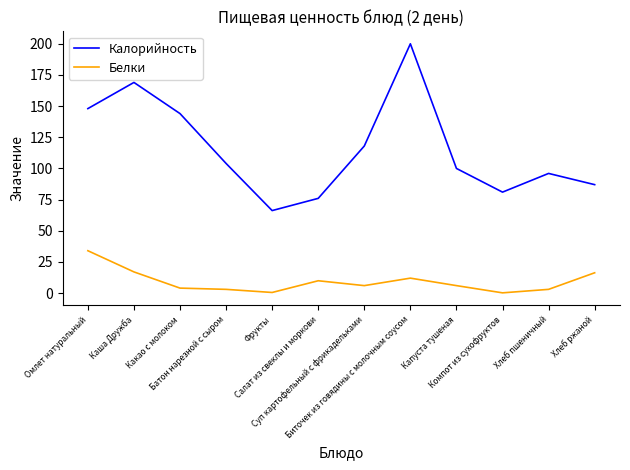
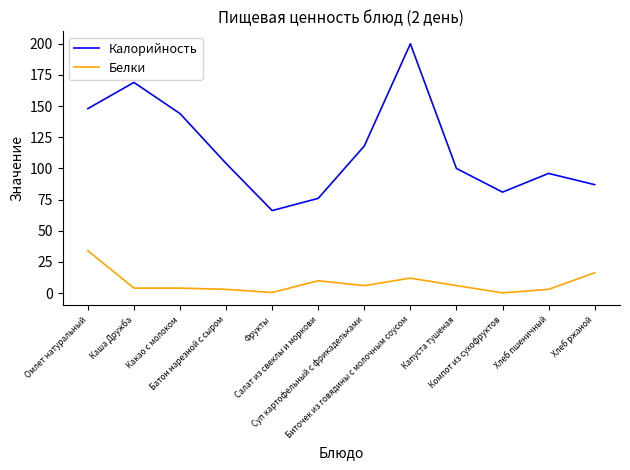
Белки, Каша Дружба: 17 -> 4
